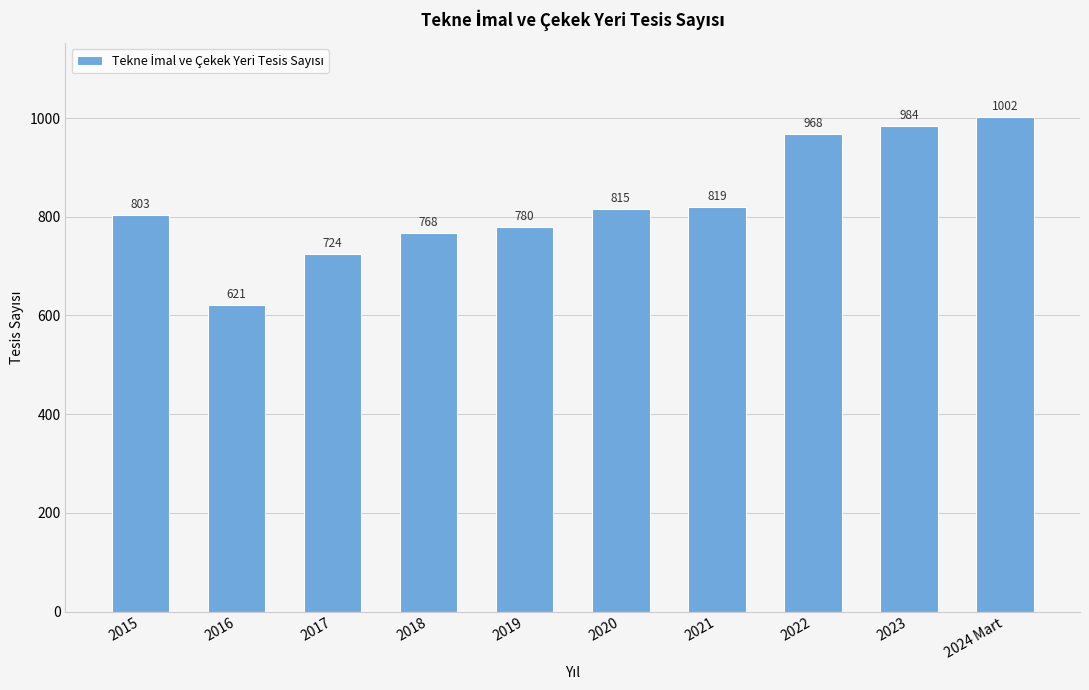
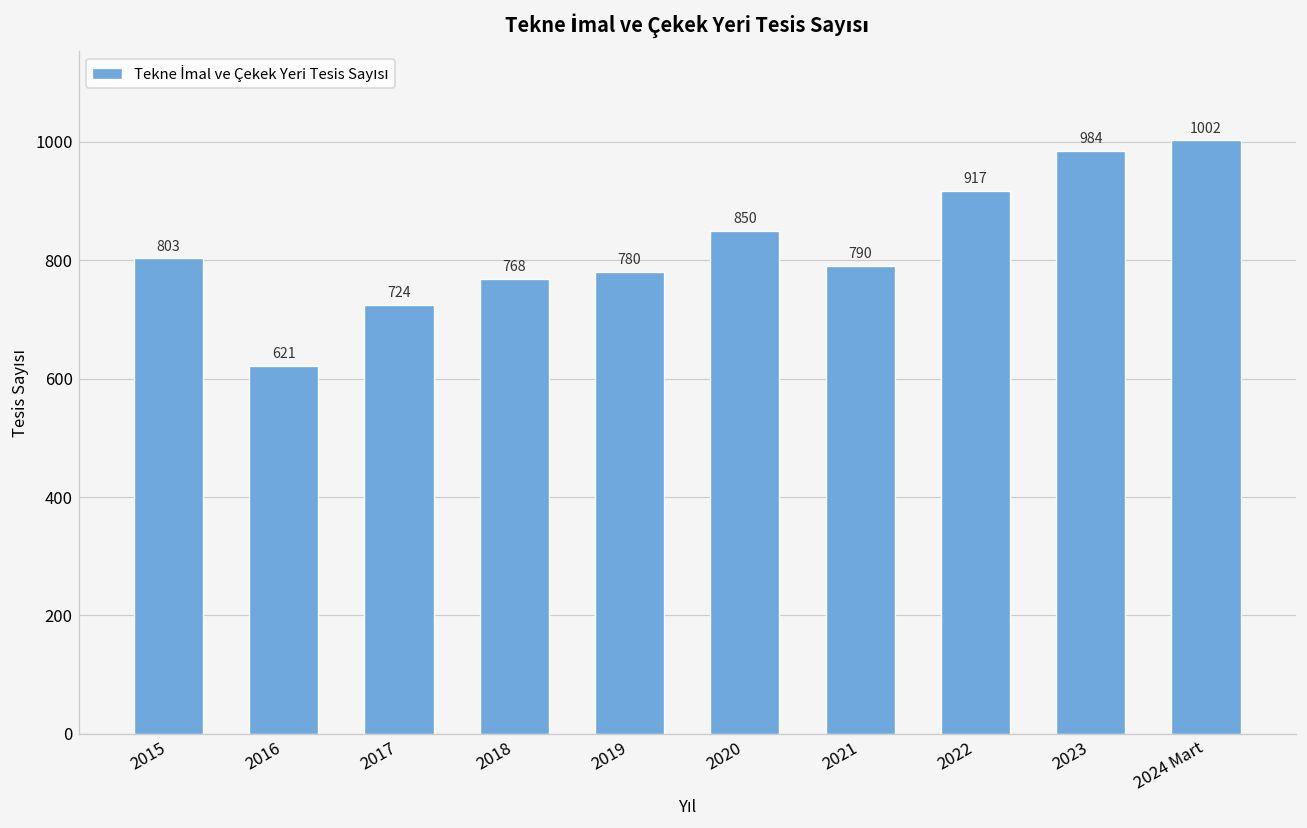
2020: 815 -> 850
2021: 819 -> 790
2022: 968 -> 917
